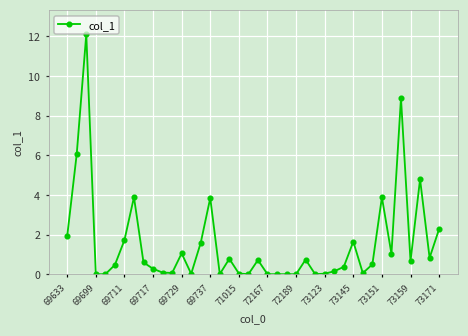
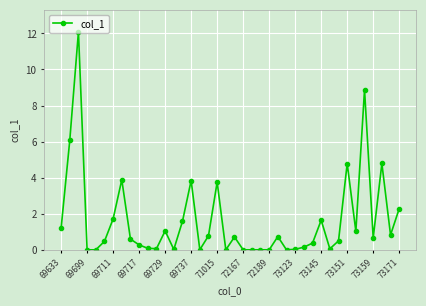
69633: 1.9 -> 1.2
71015: 0.0 -> 3.8
73151: 3.9 -> 4.8
